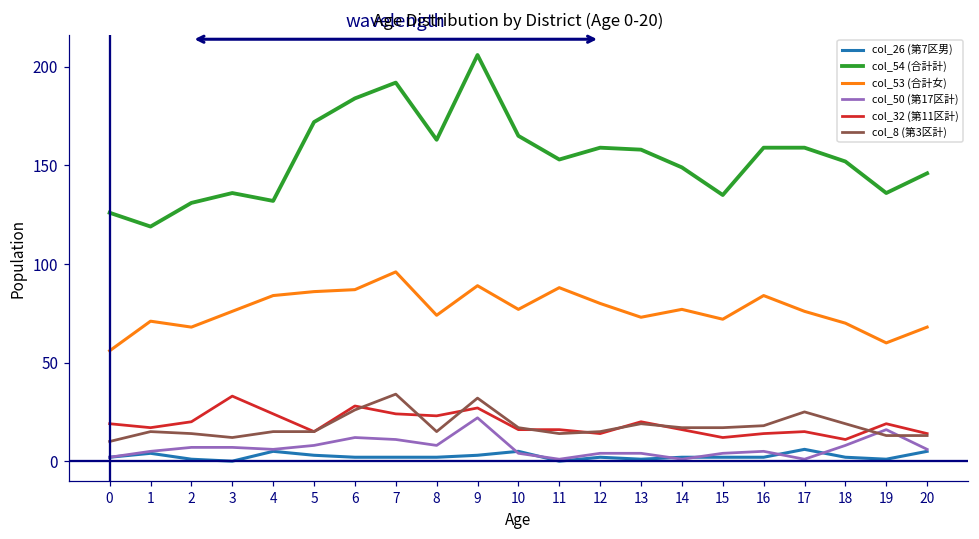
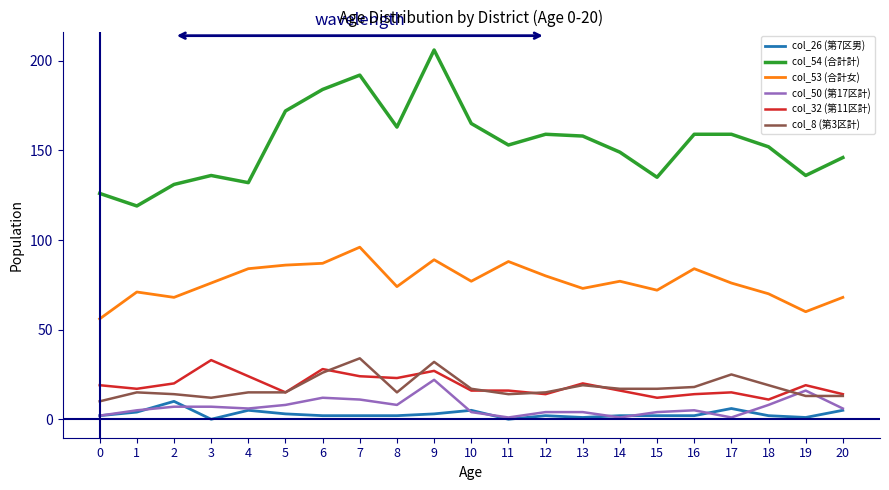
col_26 (第7区男), 2: 1 -> 10
